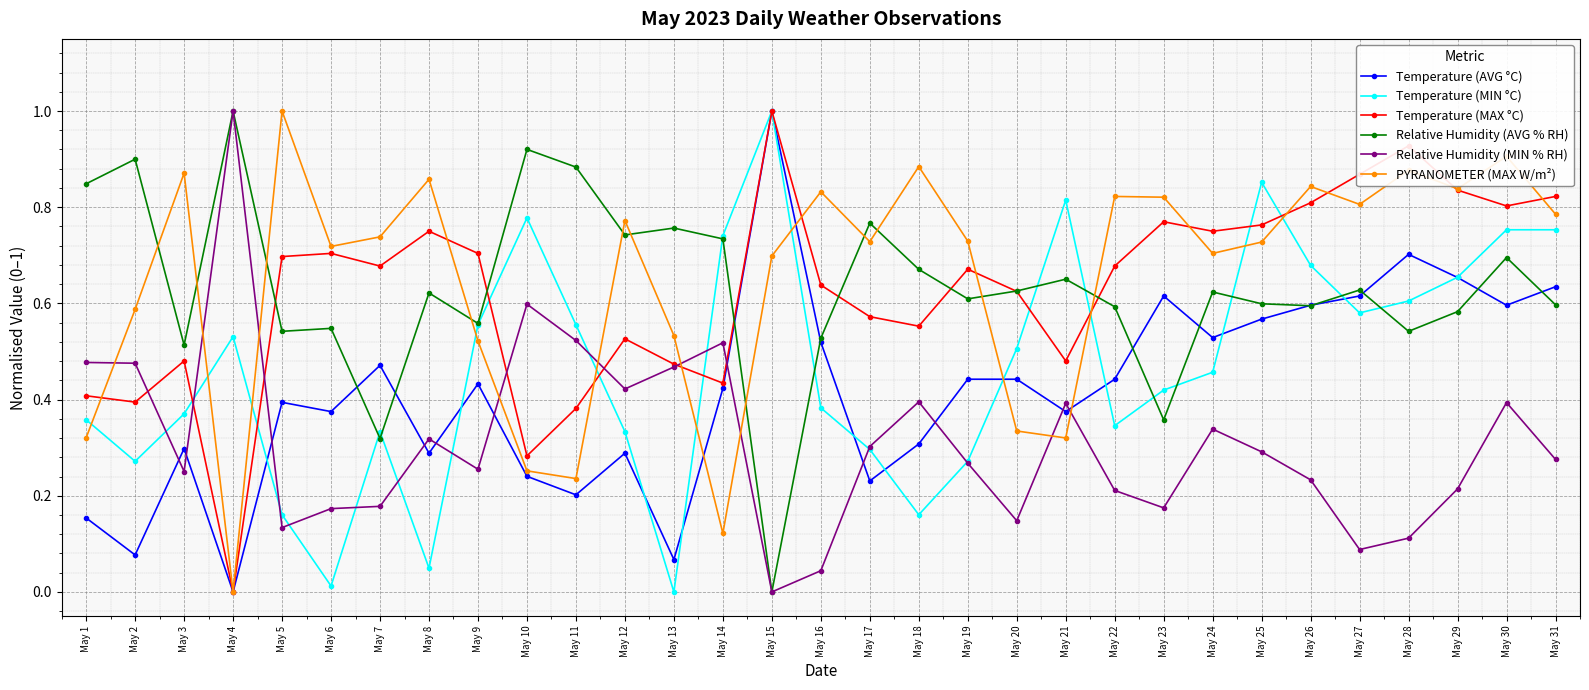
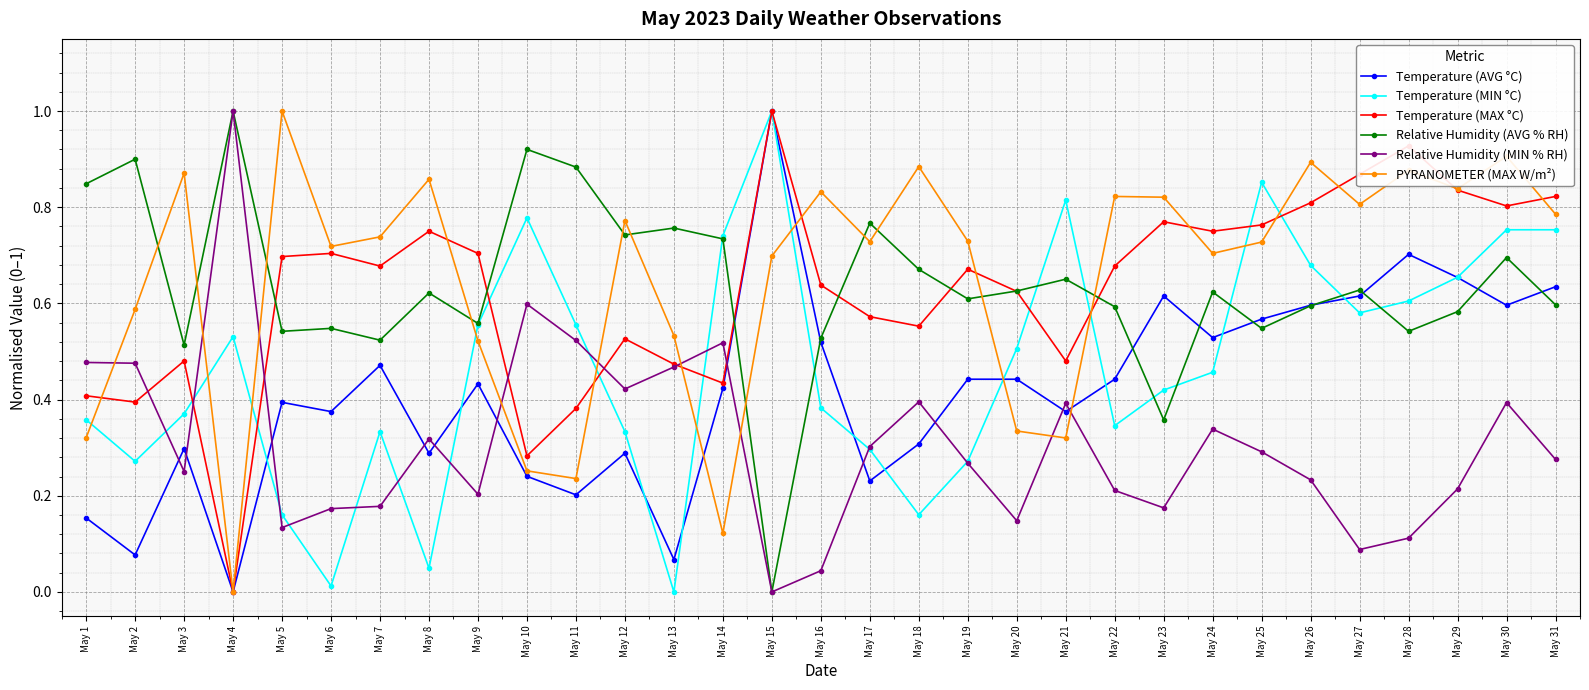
Relative Humidity (AVG % RH), May 7: 0.32 -> 0.52
Relative Humidity (MIN % RH), May 9: 0.26 -> 0.20
Relative Humidity (AVG % RH), May 25: 0.60 -> 0.55
PYRANOMETER (MAX W/m²), May 26: 0.84 -> 0.89
